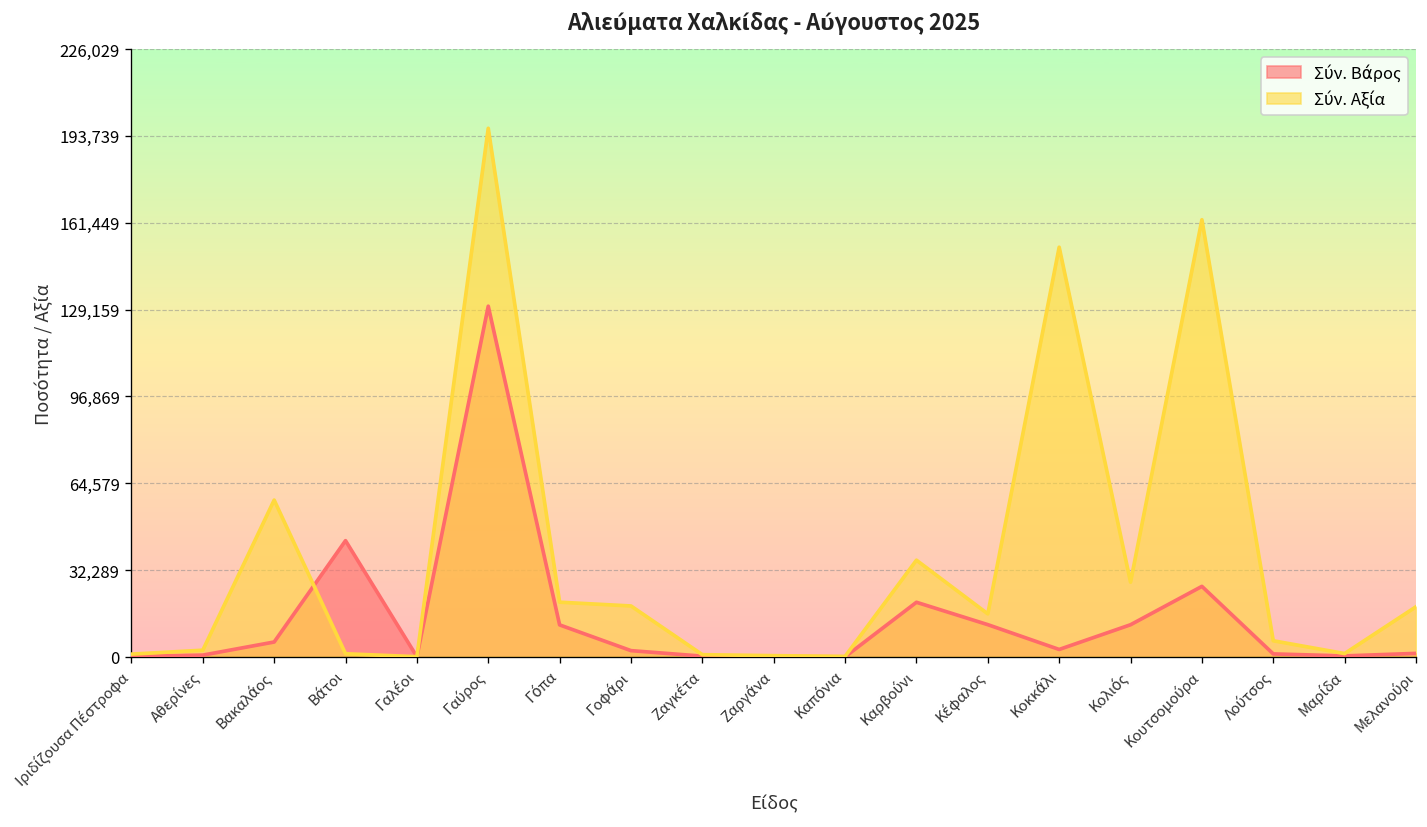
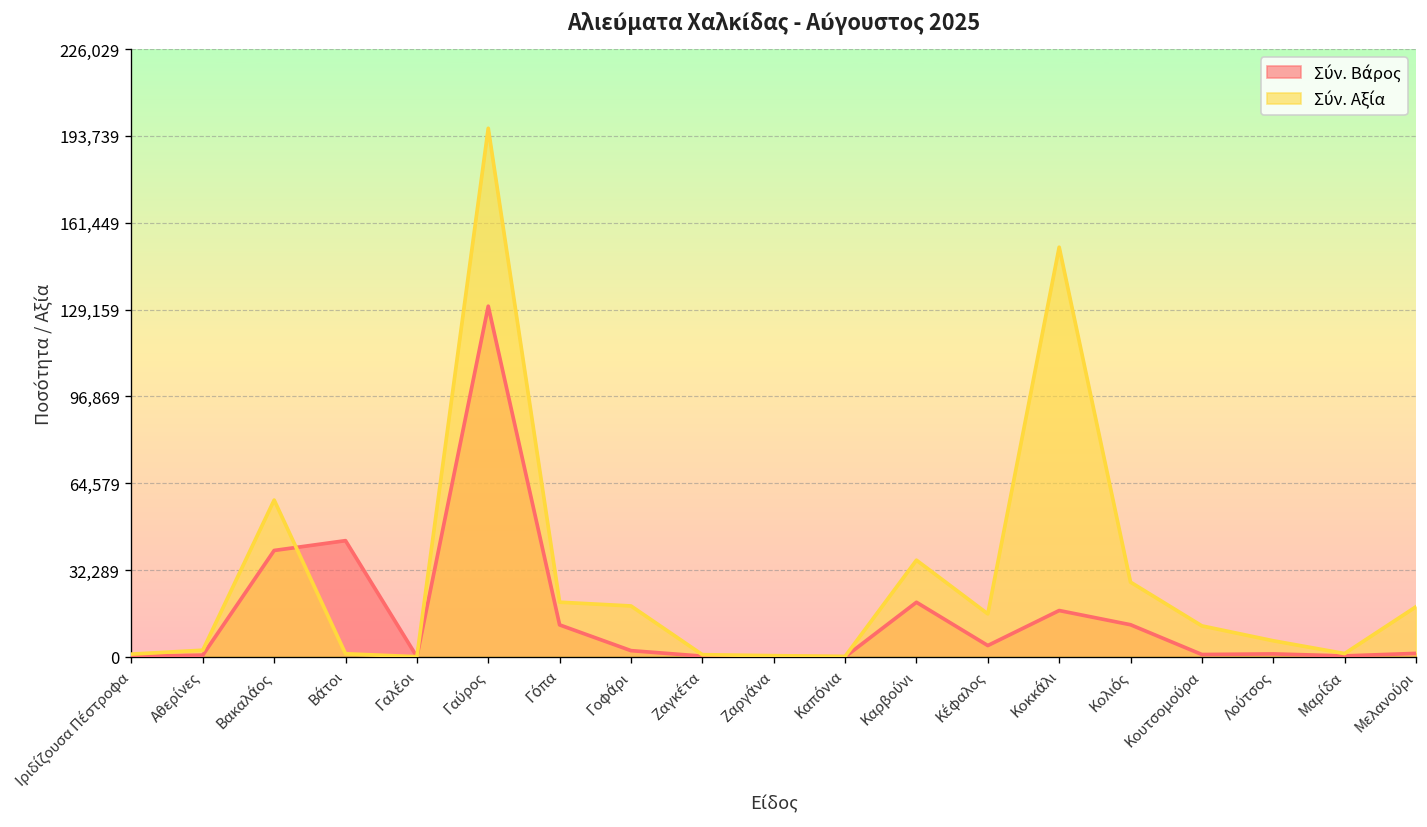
Σύν. Βάρος, Βακαλάος: 6,000 -> 40,000
Σύν. Βάρος, Κέφαλος: 12,000 -> 4,000
Σύν. Βάρος, Κοκκάλι: 3,000 -> 17,000
Σύν. Βάρος, Κουτσομούρα: 26,000 -> 1,000
Σύν. Αξία, Κουτσομούρα: 163,000 -> 12,000
